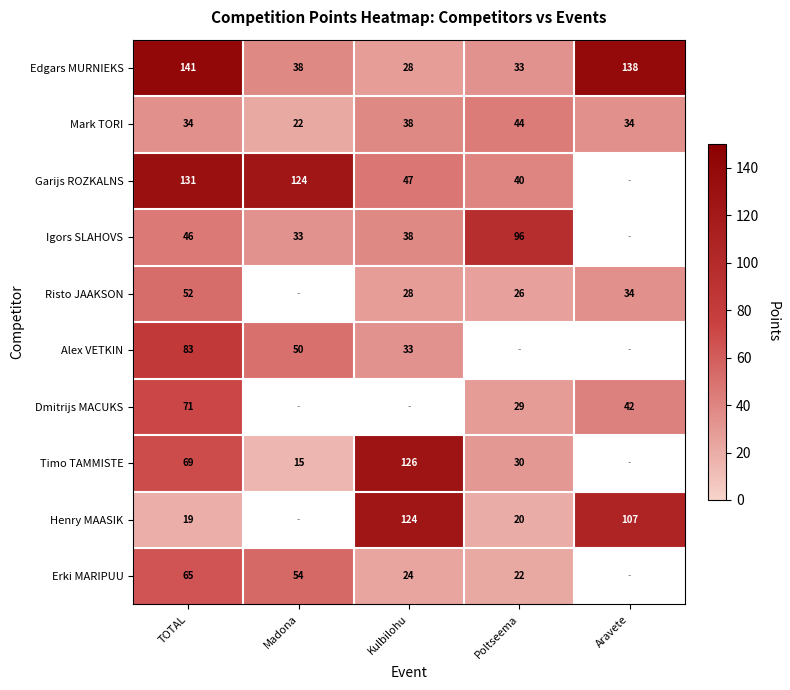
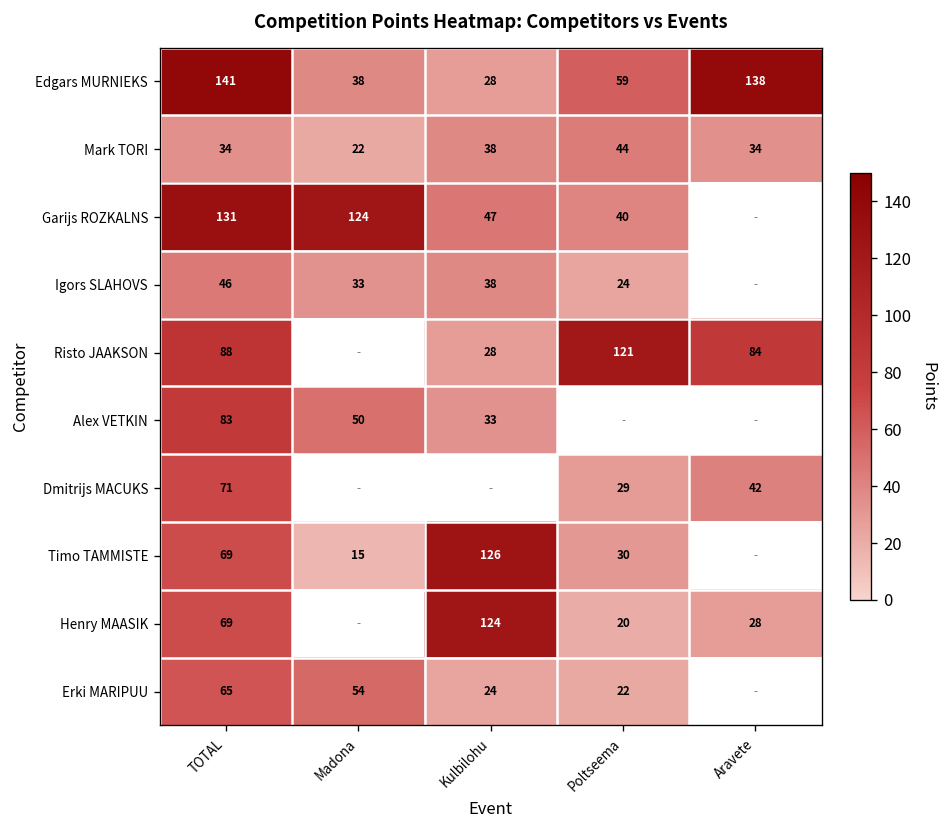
Edgars MURNIEKS, Poltseema: 33 -> 59
Igors SLAHOVS, Poltseema: 96 -> 24
Risto JAAKSON, TOTAL: 52 -> 88
Risto JAAKSON, Poltseema: 26 -> 121
Risto JAAKSON, Aravete: 34 -> 84
Henry MAASIK, TOTAL: 19 -> 69
Henry MAASIK, Aravete: 107 -> 28
